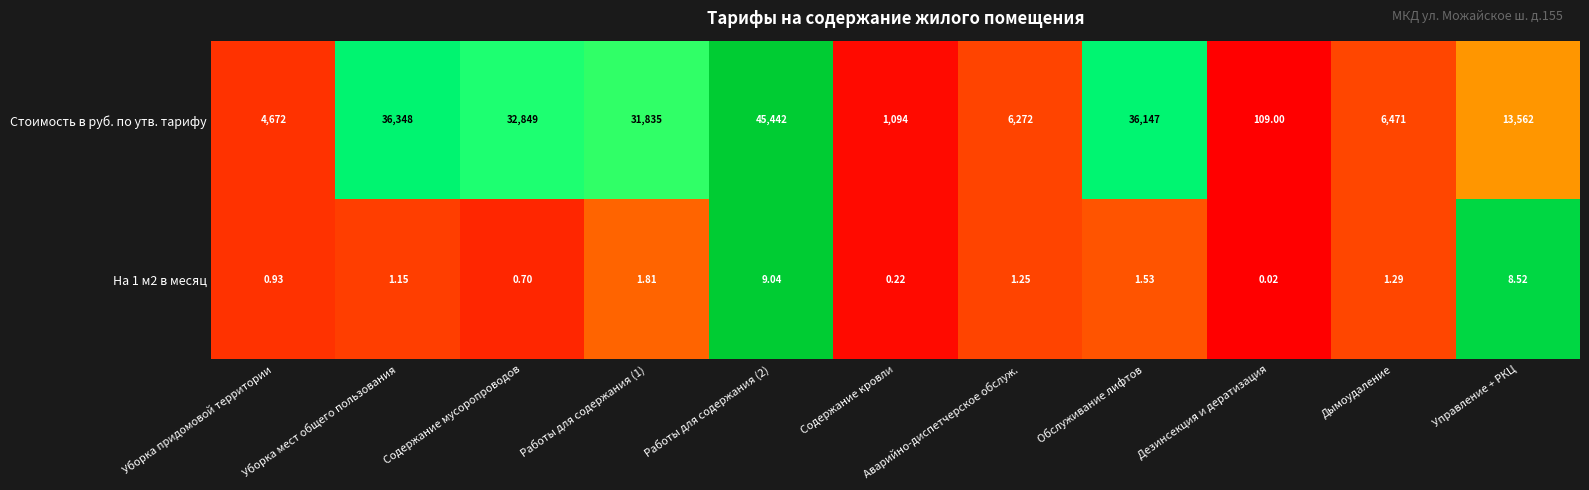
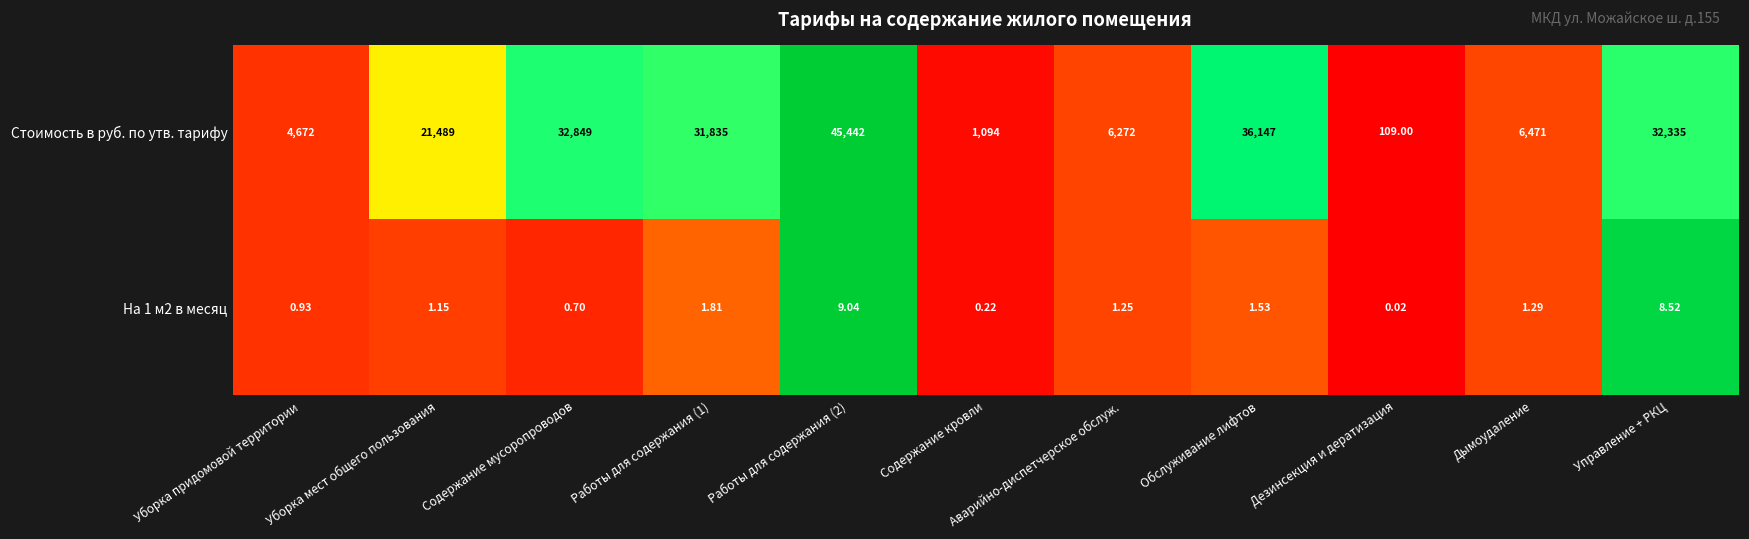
Стоимость в руб. по утв. тарифу, Уборка мест общего пользования: 36,348 -> 21,489
Стоимость в руб. по утв. тарифу, Управление + РКЦ: 13,562 -> 32,335
